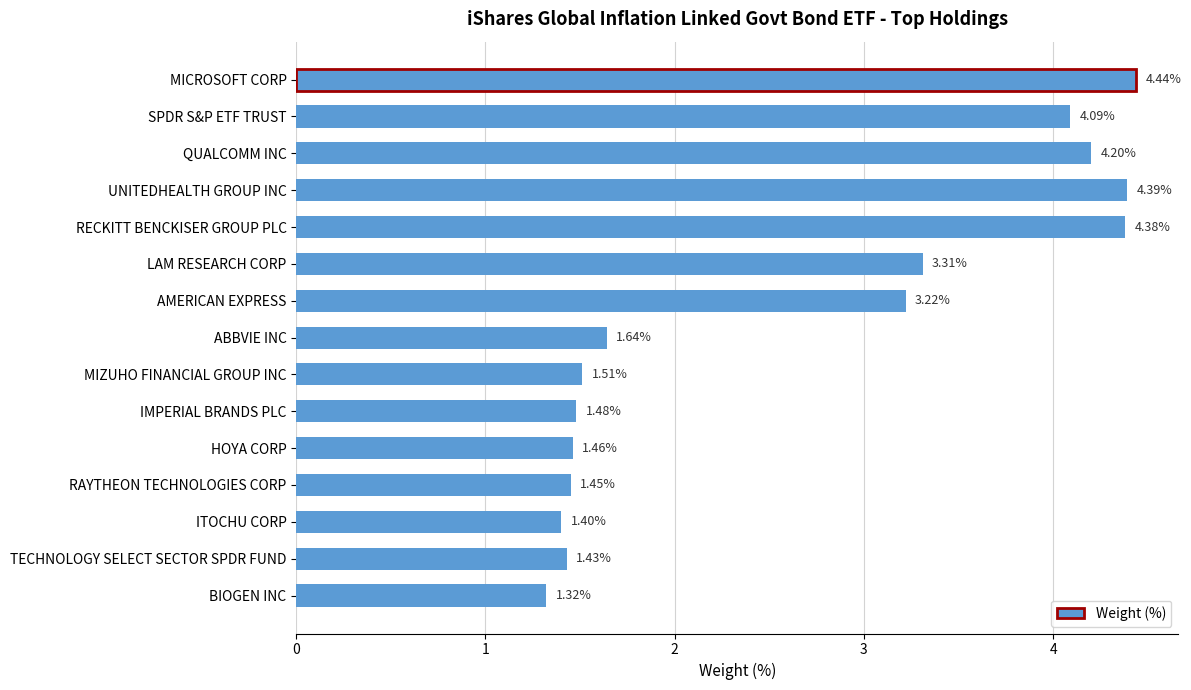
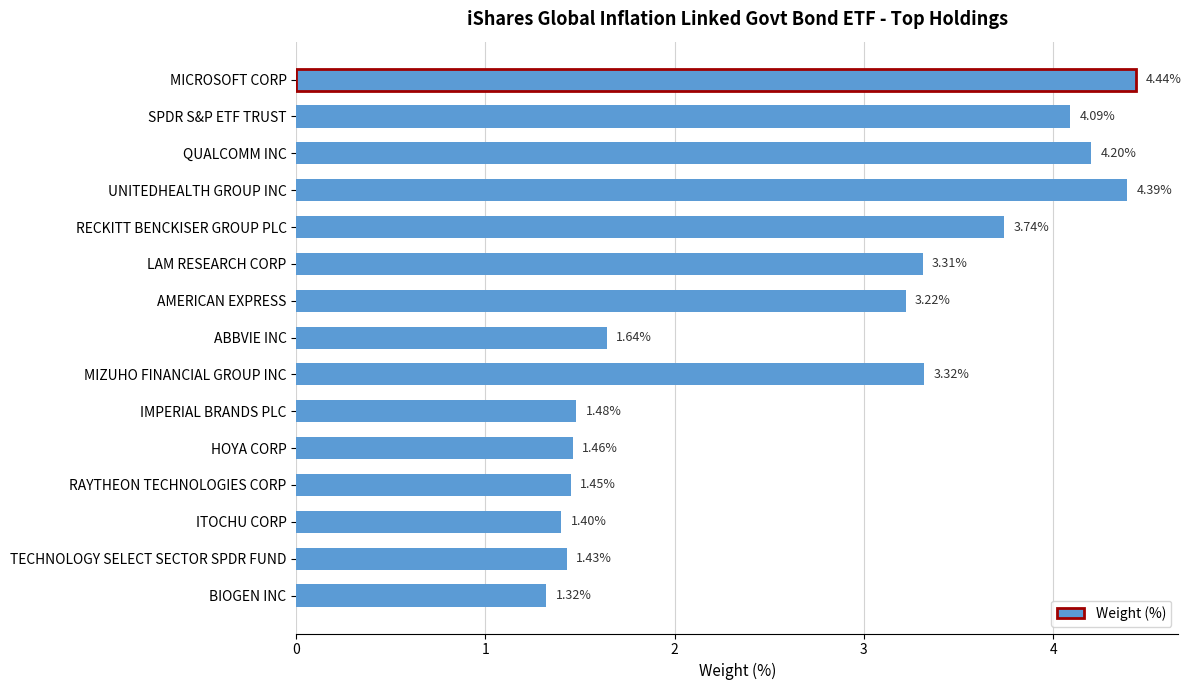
RECKITT BENCKISER GROUP PLC: 4.38% -> 3.74%
MIZUHO FINANCIAL GROUP INC: 1.51% -> 3.32%
